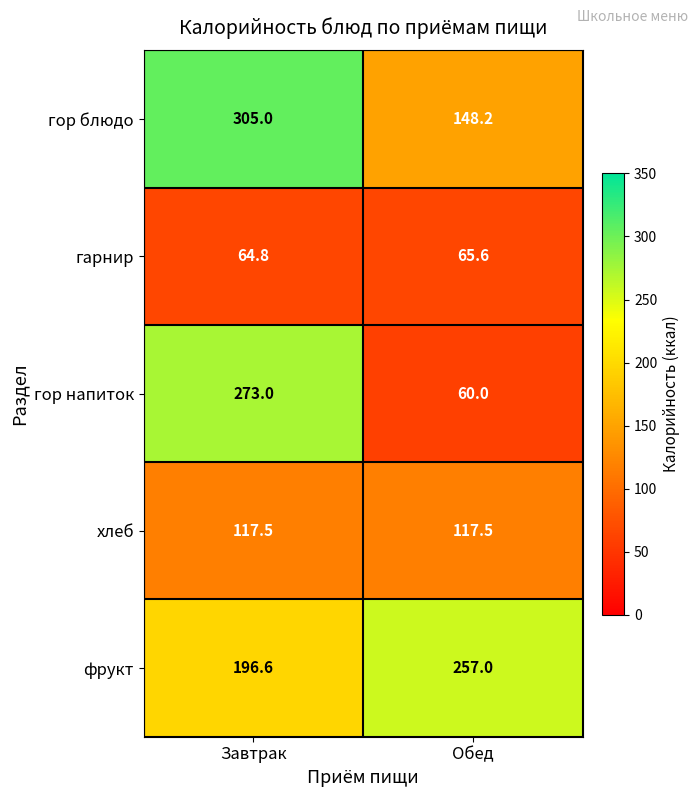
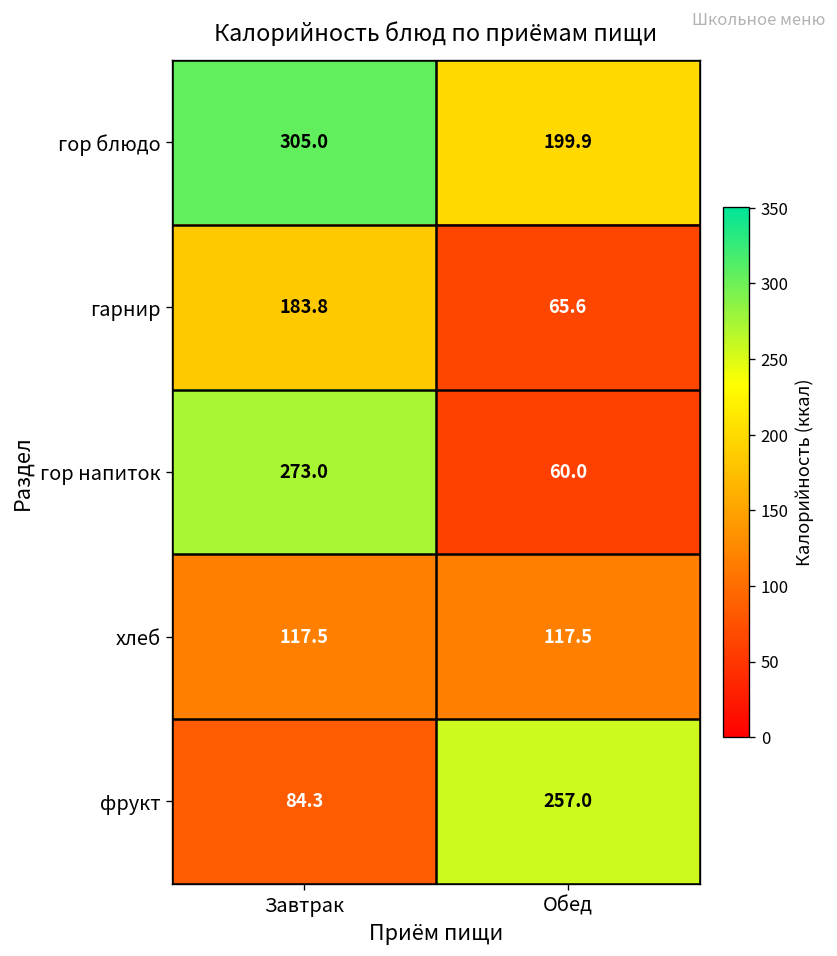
гор блюдо, Обед: 148.2 -> 199.9
гарнир, Завтрак: 64.8 -> 183.8
фрукт, Завтрак: 196.6 -> 84.3
